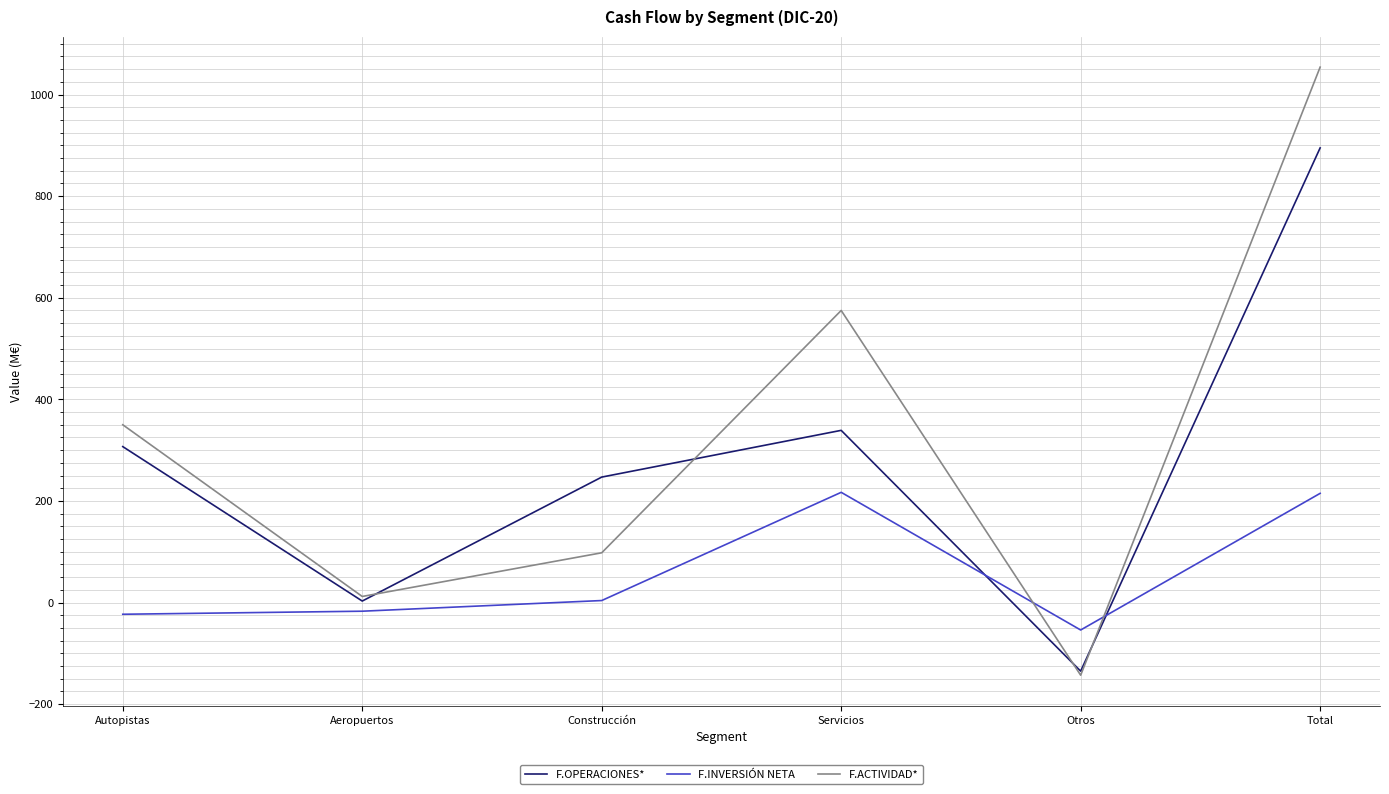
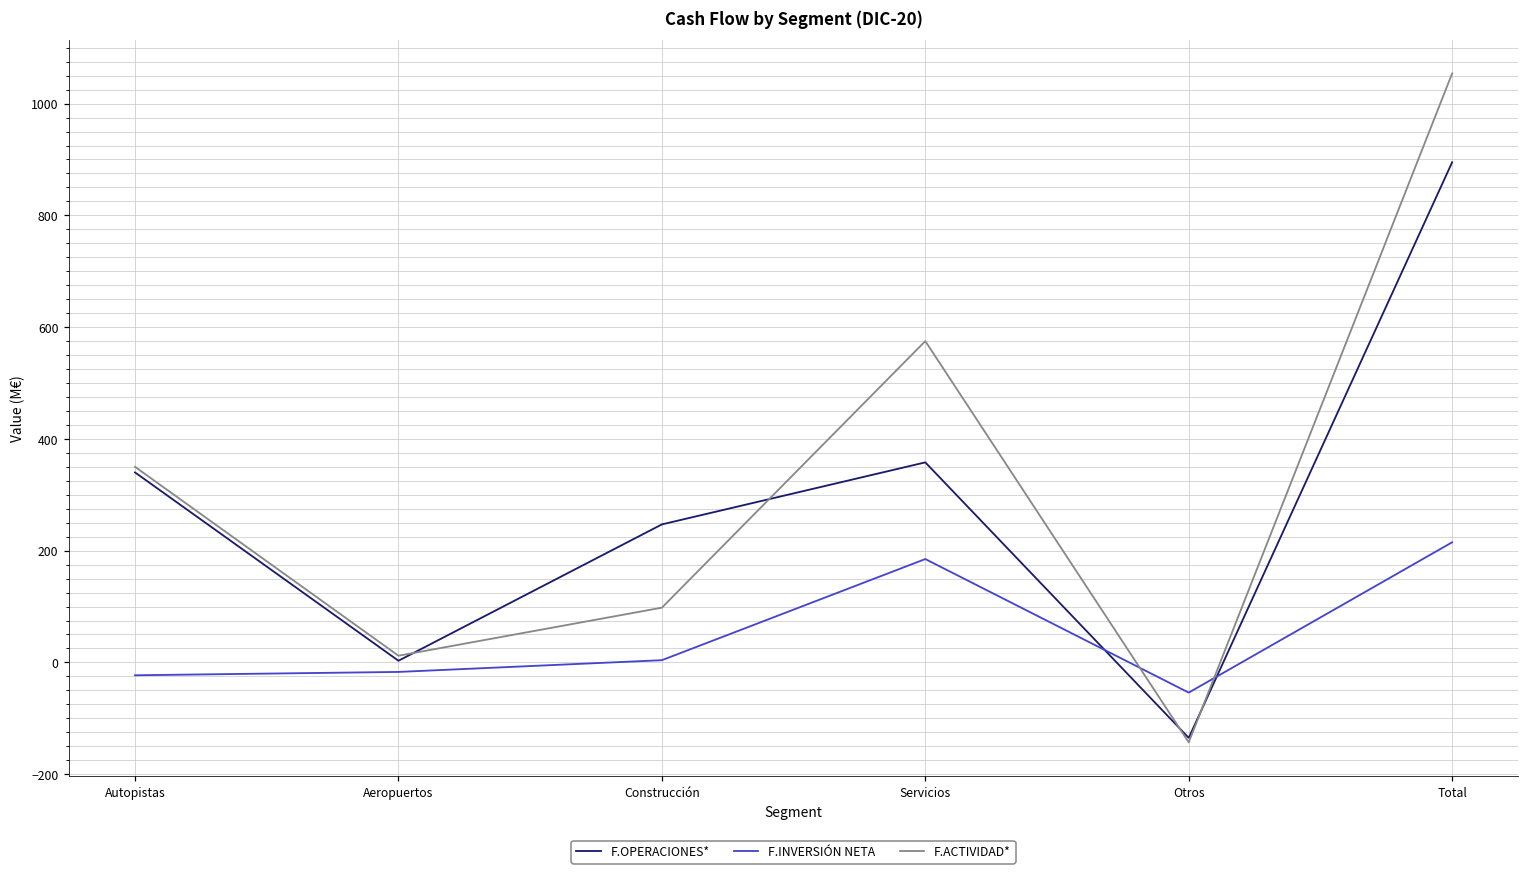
F.OPERACIONES*, Autopistas: 310 -> 340
F.OPERACIONES*, Servicios: 340 -> 360
F.INVERSIÓN NETA, Servicios: 220 -> 190
